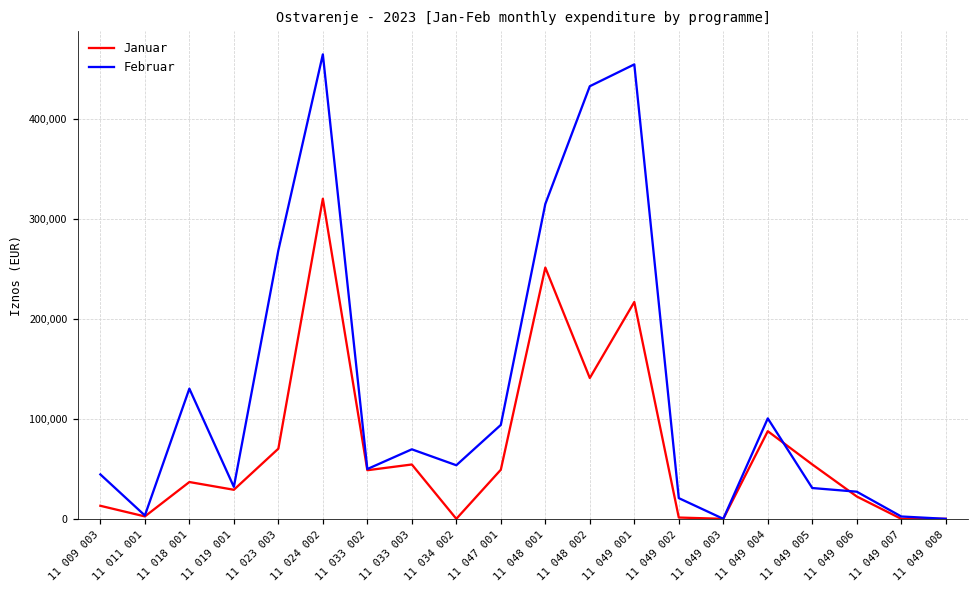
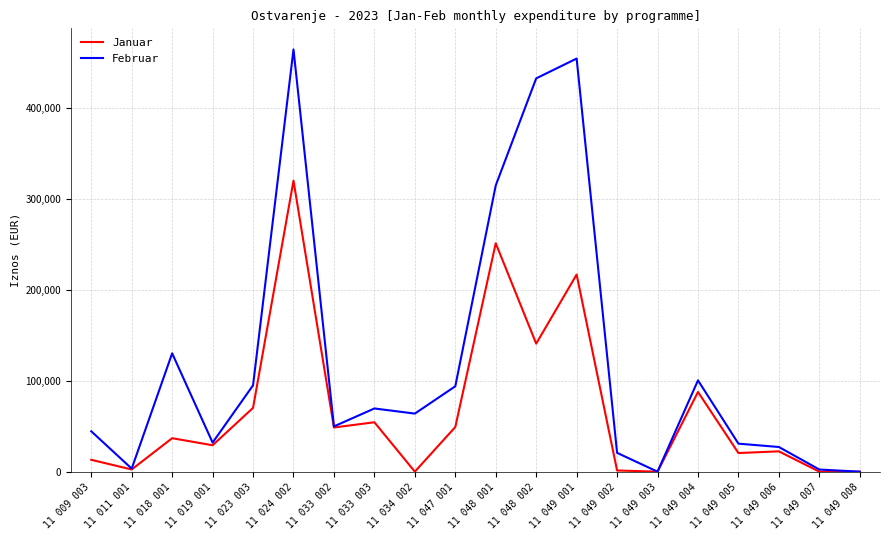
Februar, 11 023 003: 270,000 -> 100,000
Februar, 11 034 002: 50,000 -> 60,000
Januar, 11 049 005: 50,000 -> 20,000
